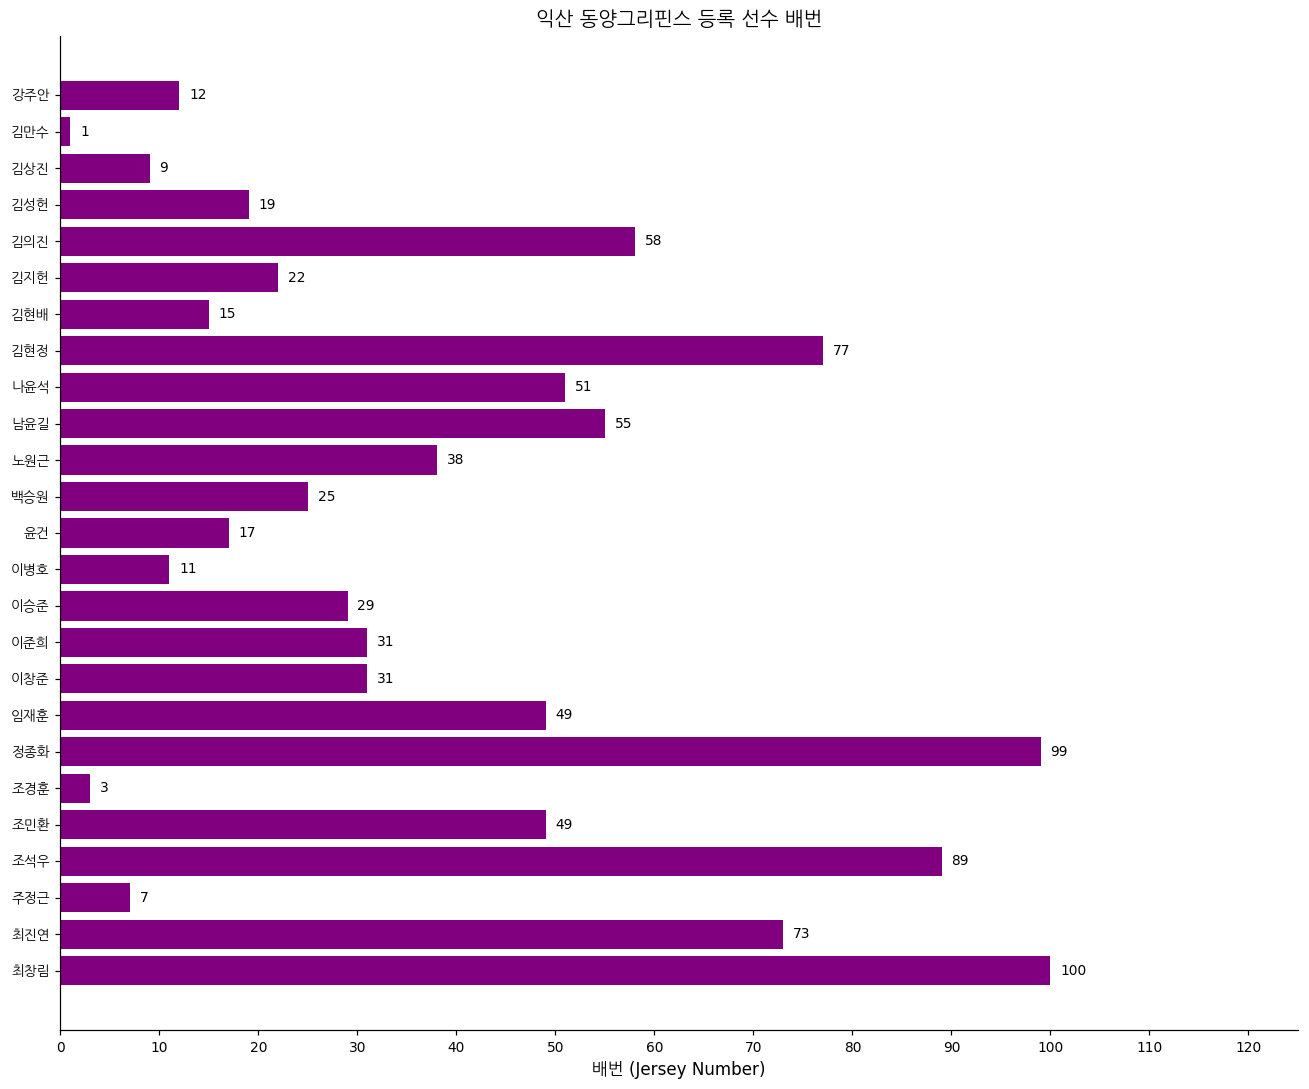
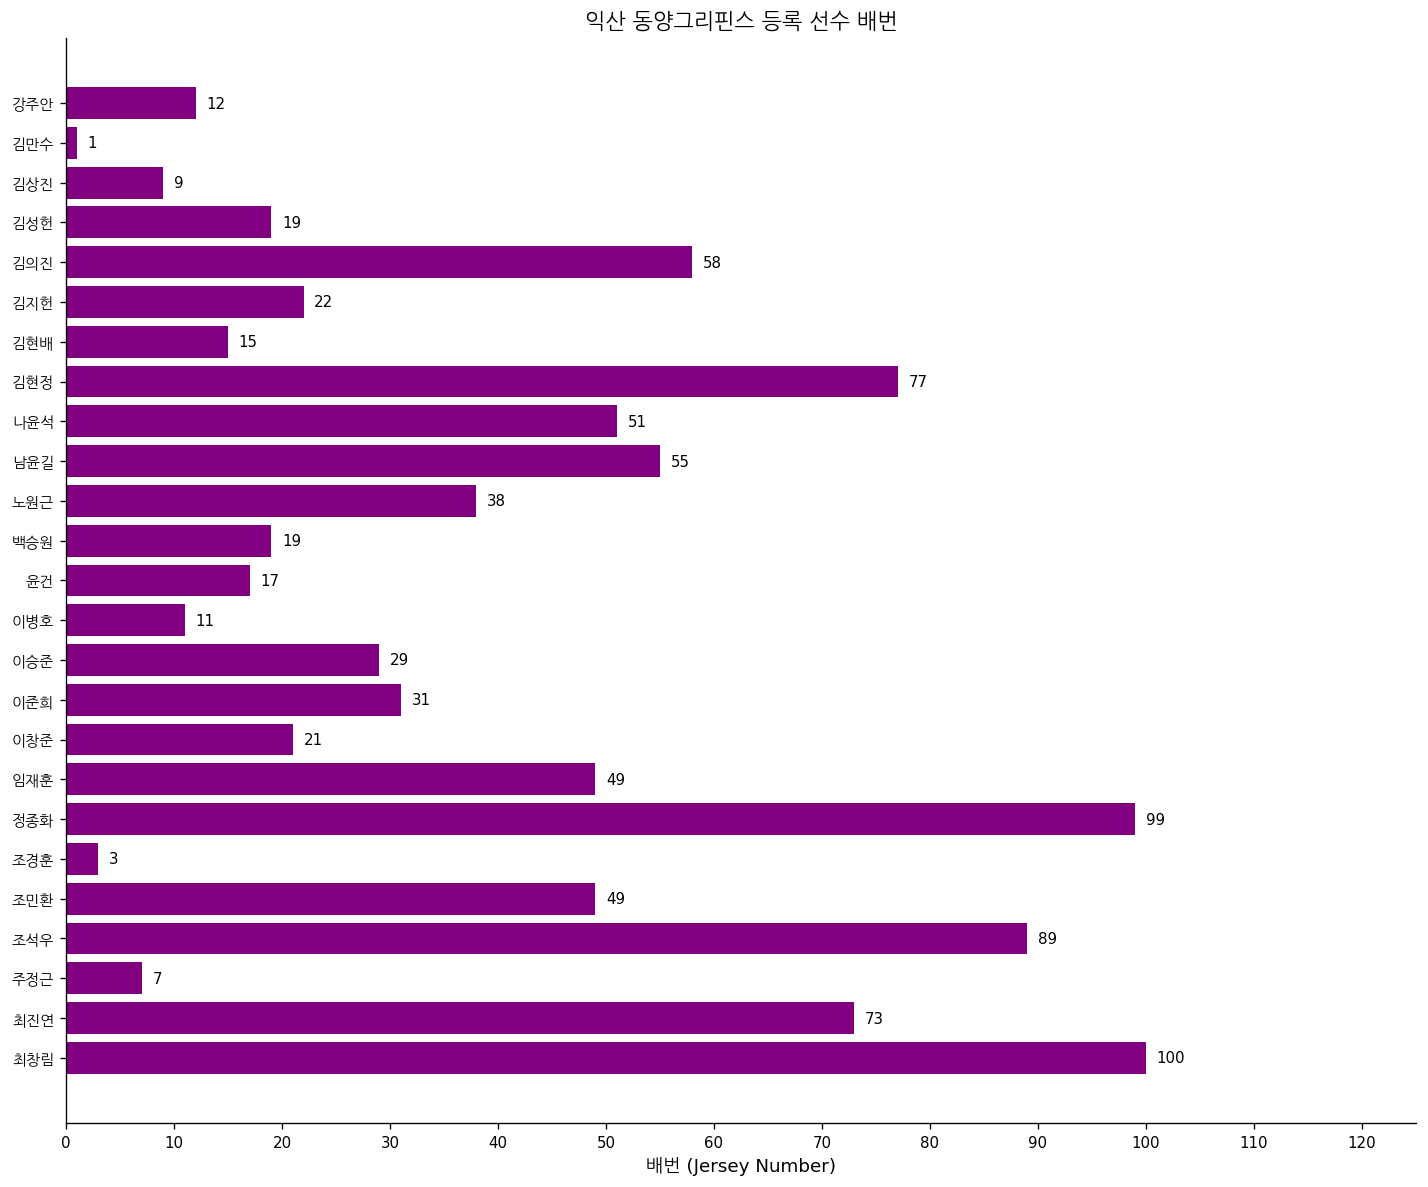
백승원: 25 -> 19
이창준: 31 -> 21
